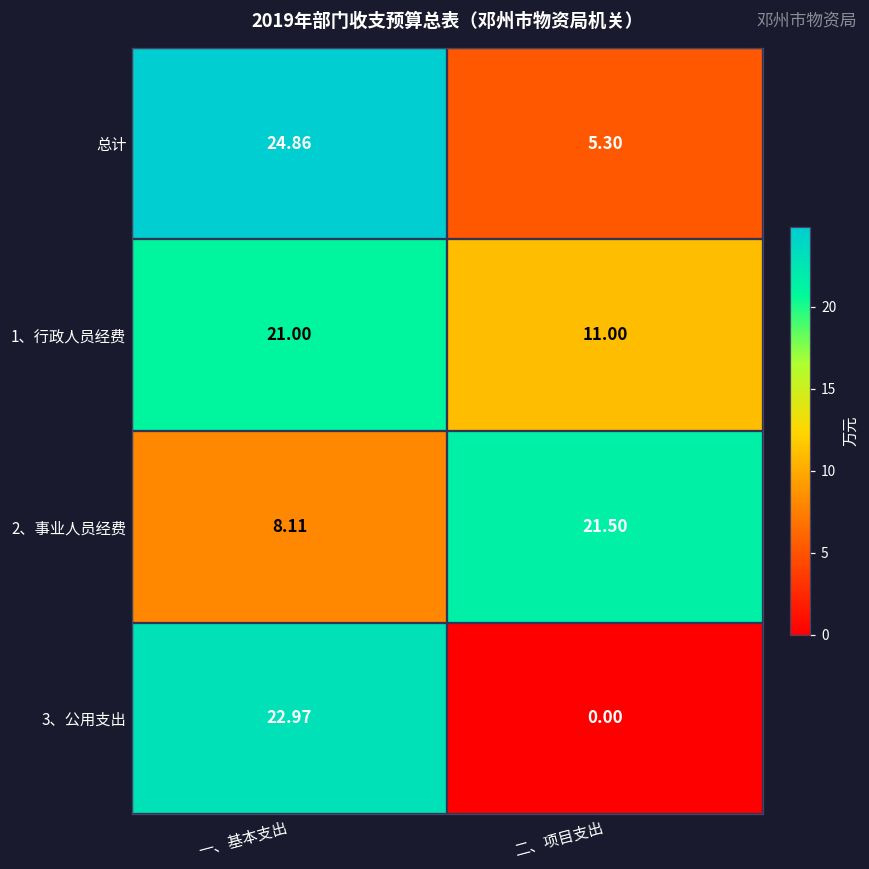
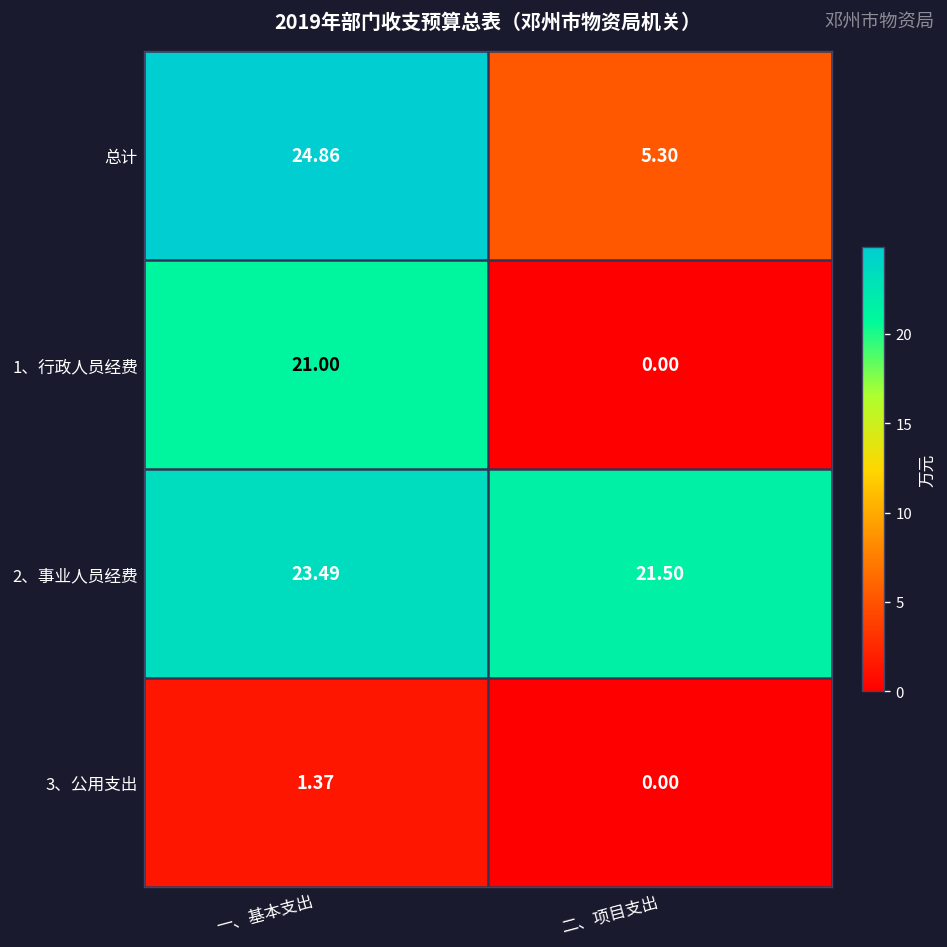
1、行政人员经费, 二、项目支出: 11.00 -> 0.00
2、事业人员经费, 一、基本支出: 8.11 -> 23.49
3、公用支出, 一、基本支出: 22.97 -> 1.37
